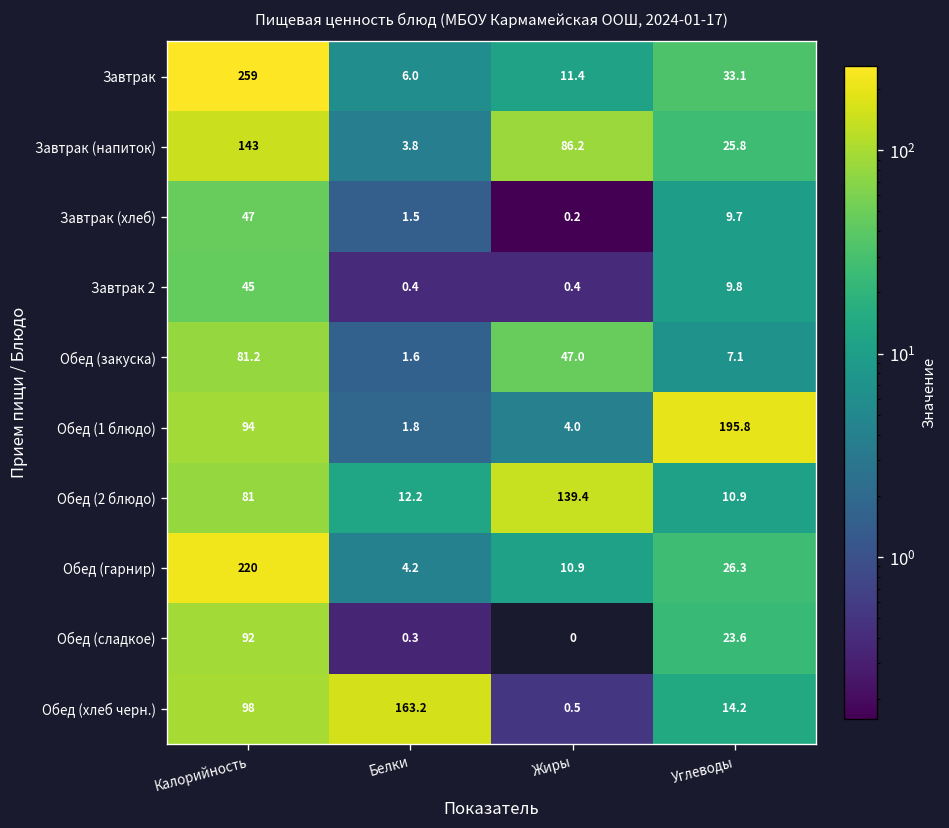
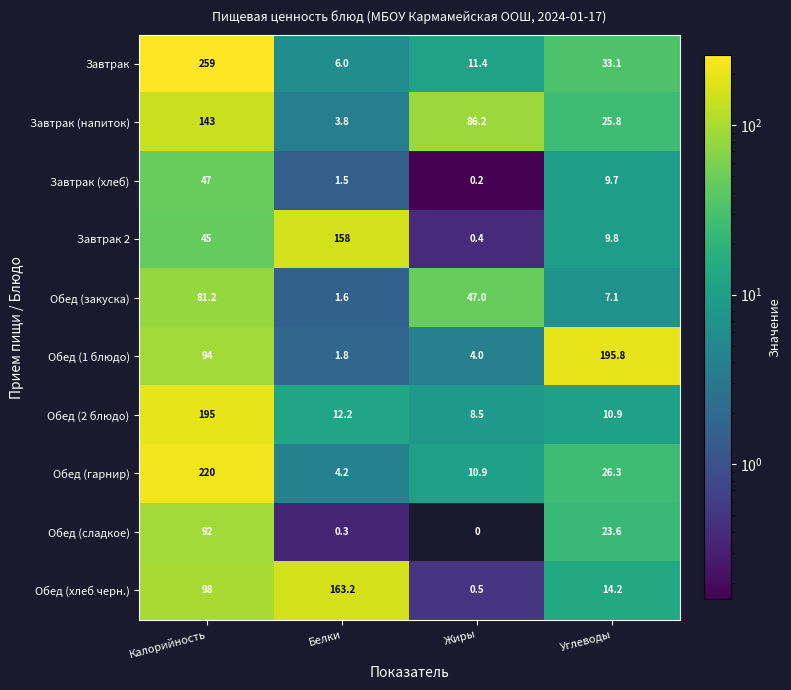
Завтрак 2, Белки: 0.4 -> 158
Обед (2 блюдо), Калорийность: 81 -> 195
Обед (2 блюдо), Жиры: 139.4 -> 8.5
